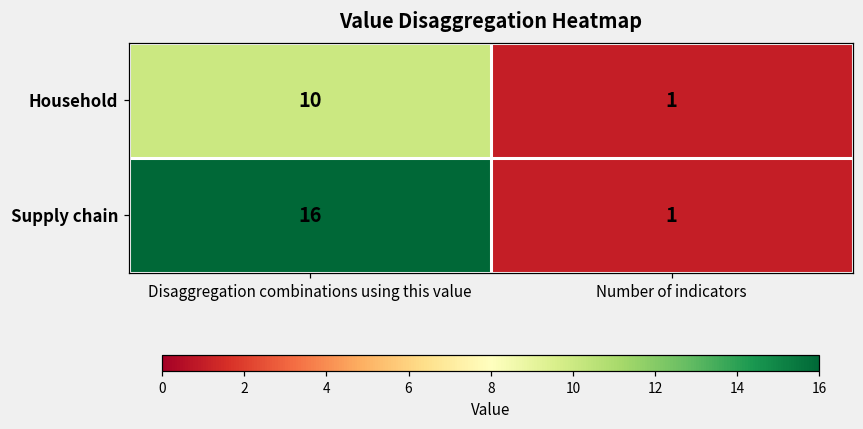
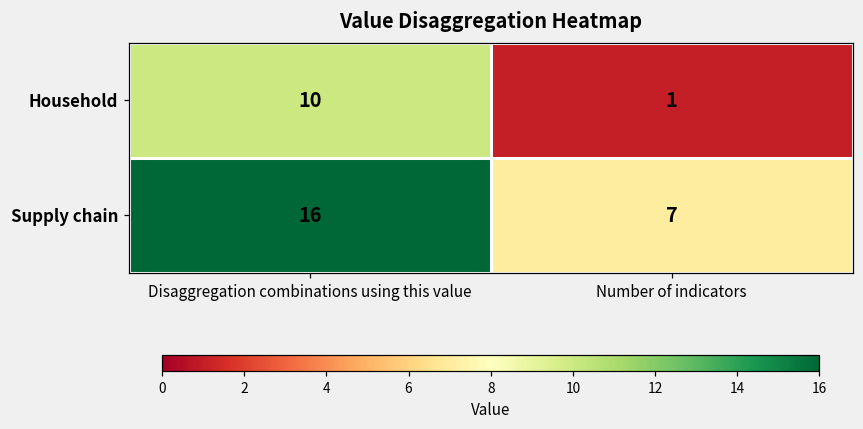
Supply chain, Number of indicators: 1 -> 7
